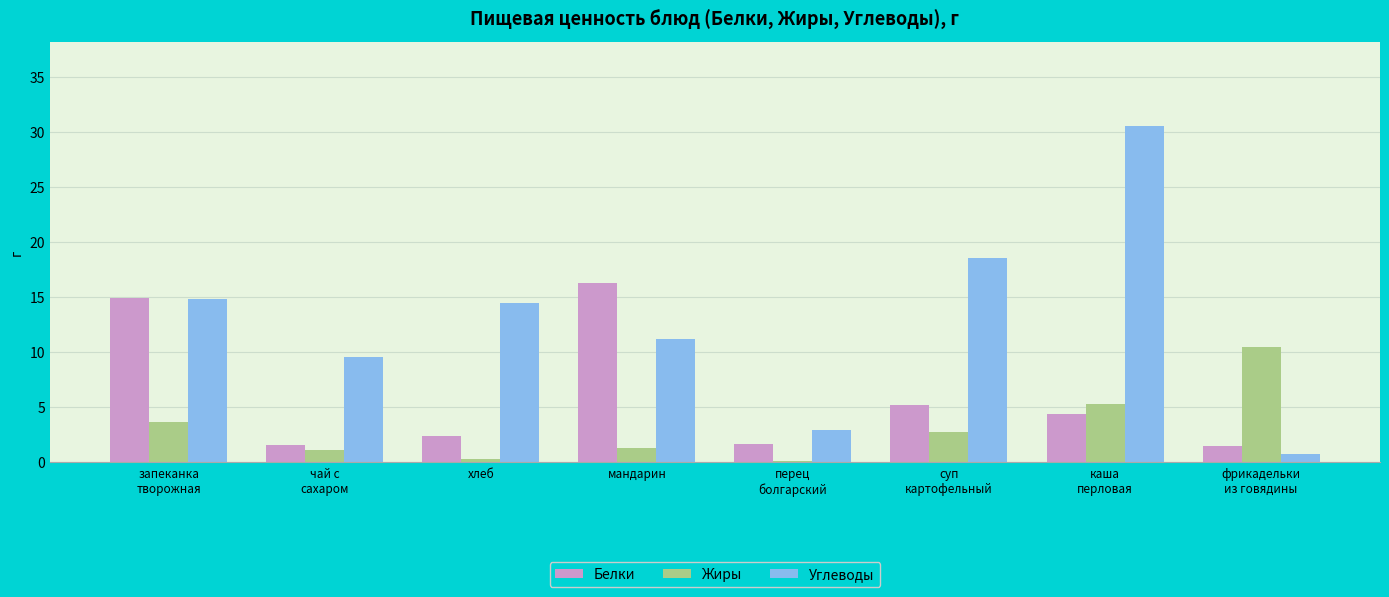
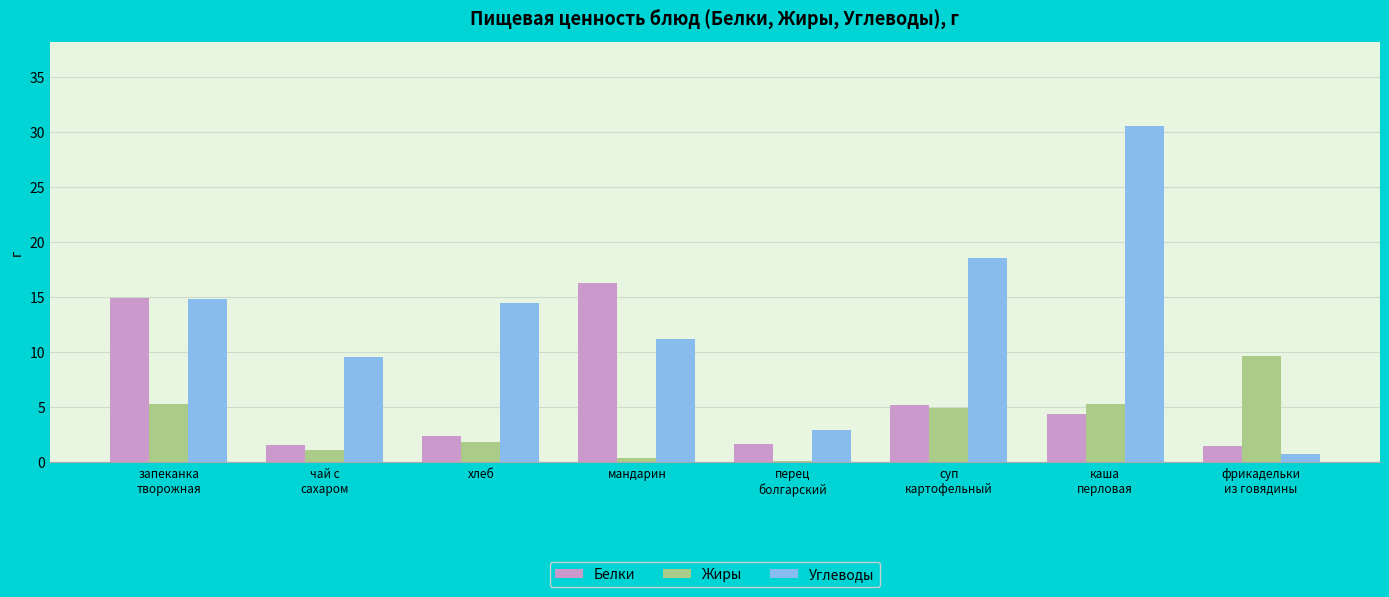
Жиры, запеканка творожная: 3.7 -> 5.3
Жиры, хлеб: 0.3 -> 1.9
Жиры, мандарин: 1.3 -> 0.4
Жиры, суп картофельный: 2.8 -> 4.9
Жиры, фрикадельки из говядины: 10.5 -> 9.7
